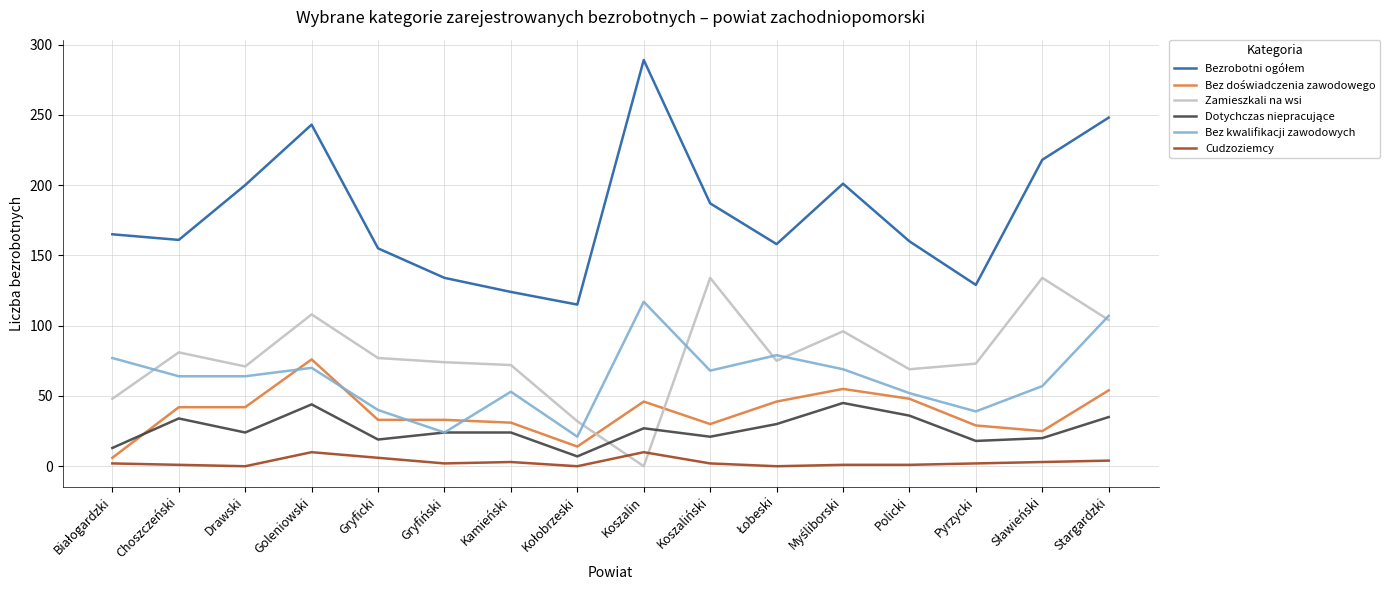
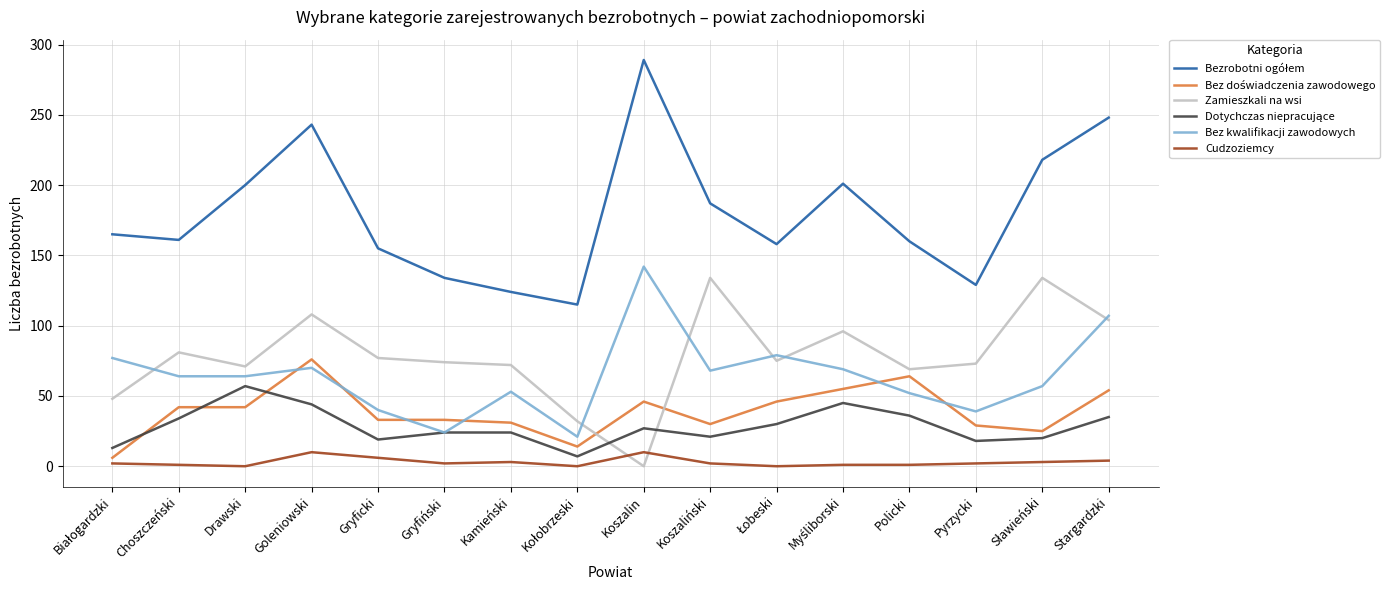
Dotychczas niepracujące, Drawski: 24 -> 57
Bez kwalifikacji zawodowych, Koszalin: 117 -> 142
Bez doświadczenia zawodowego, Policki: 48 -> 64
